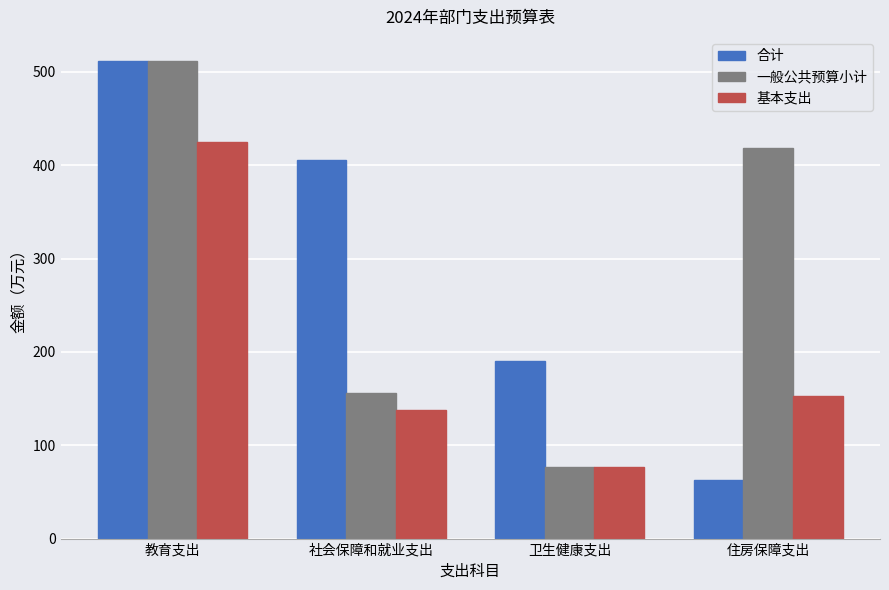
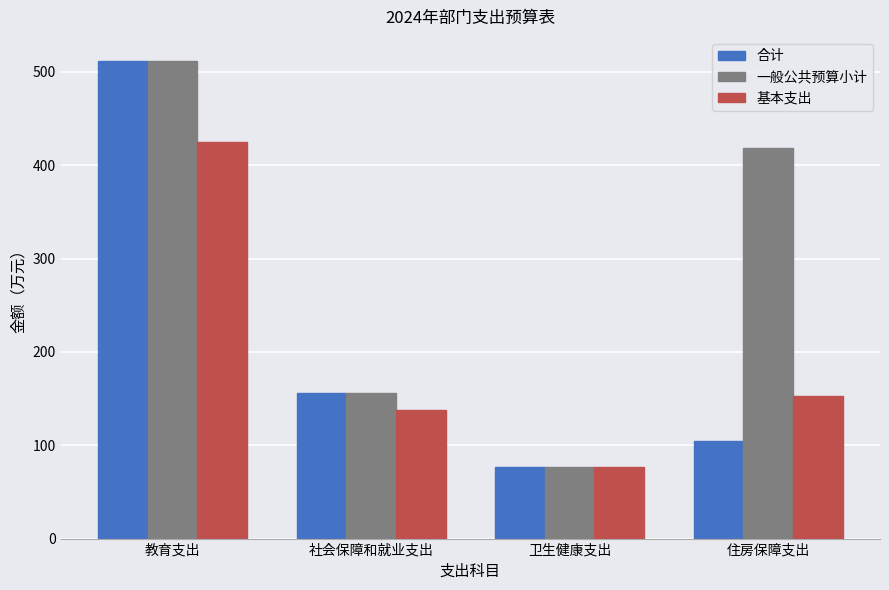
合计, 社会保障和就业支出: 410 -> 160
合计, 卫生健康支出: 190 -> 80
合计, 住房保障支出: 60 -> 100
